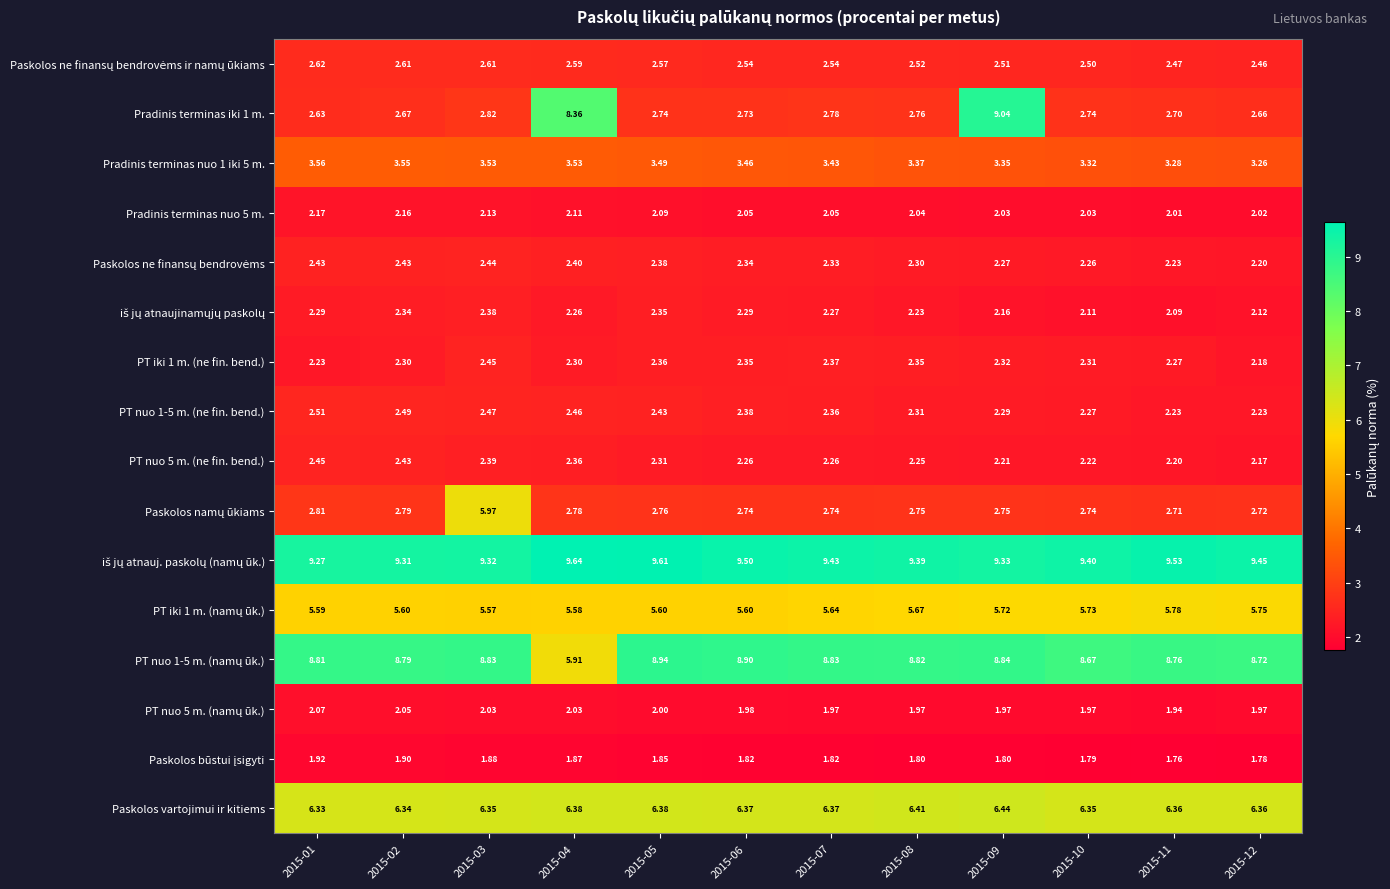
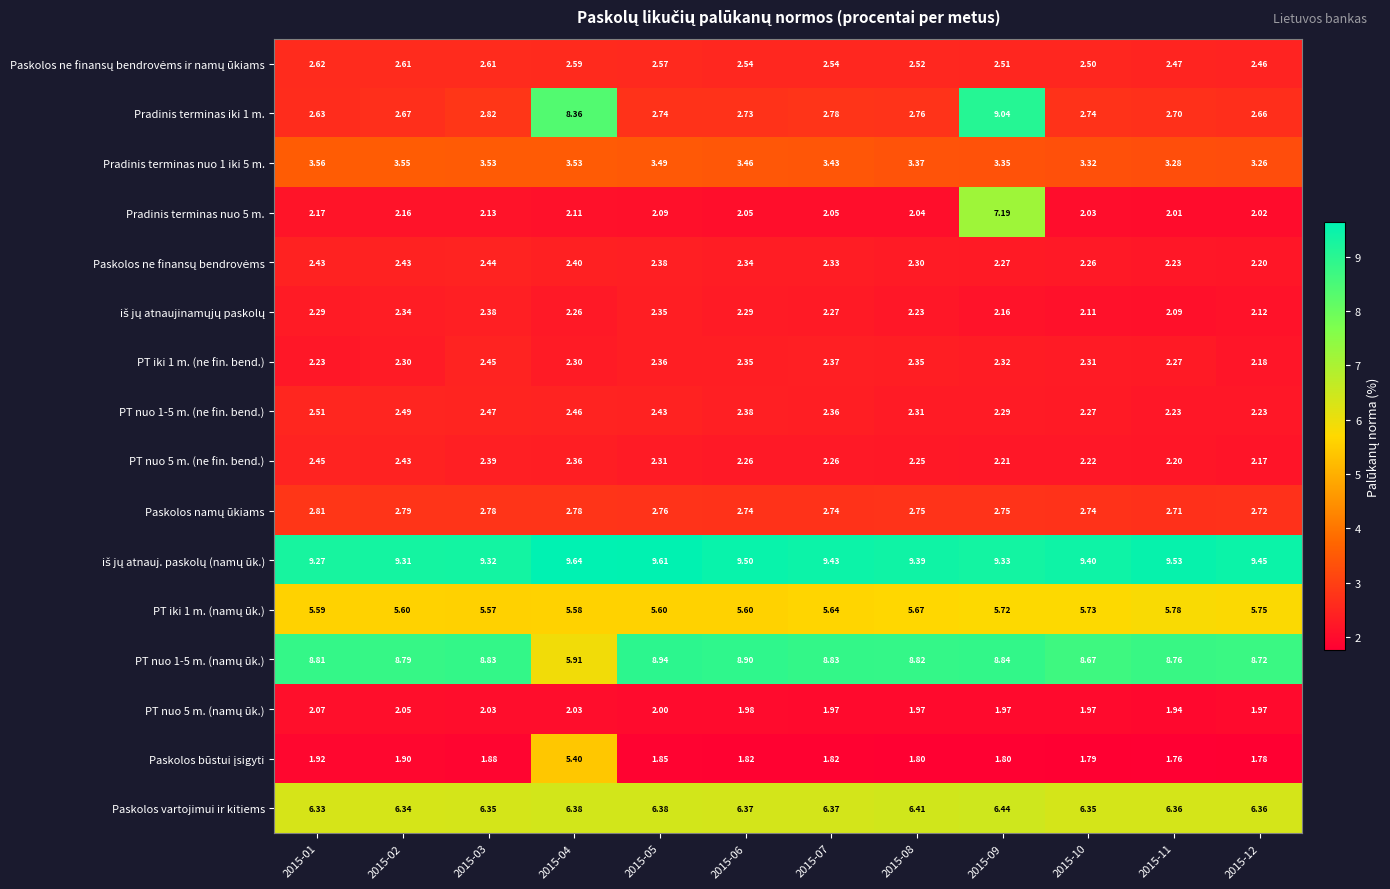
Pradinis terminas nuo 5 m., 2015-09: 2.03 -> 7.19
Paskolos namų ūkiams, 2015-03: 5.97 -> 2.78
Paskolos būstui įsigyti, 2015-04: 1.87 -> 5.40
